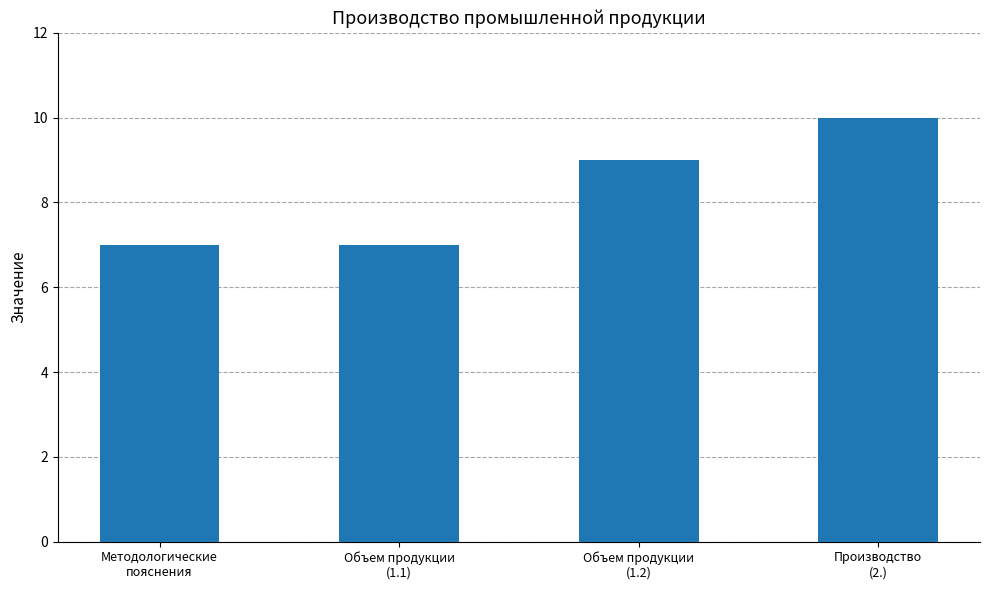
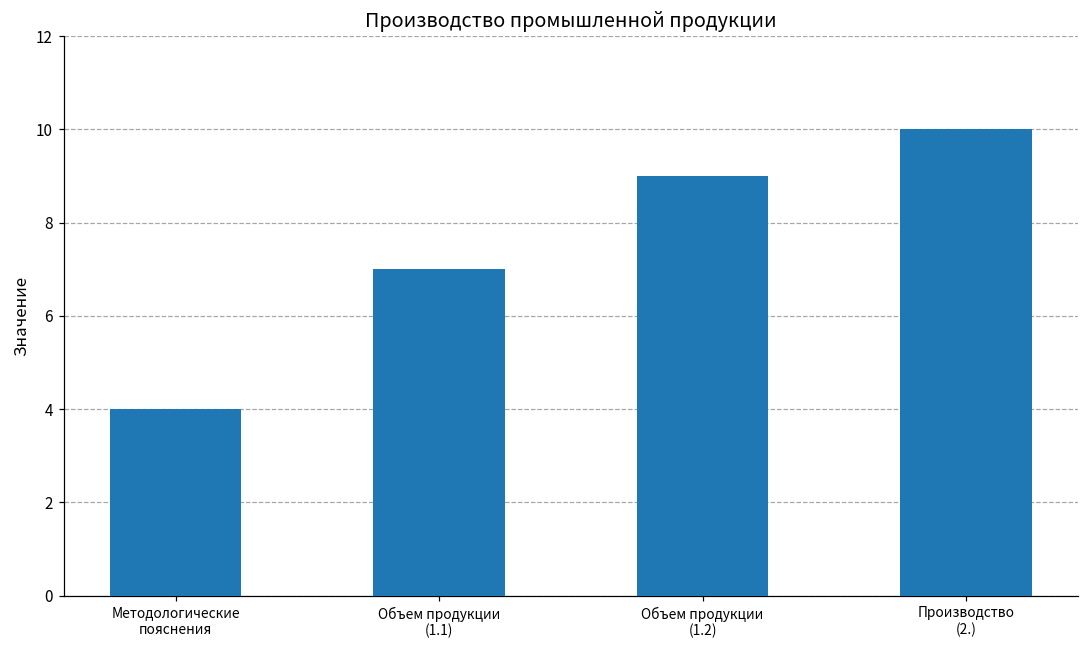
Методологические пояснения: 7 -> 4
